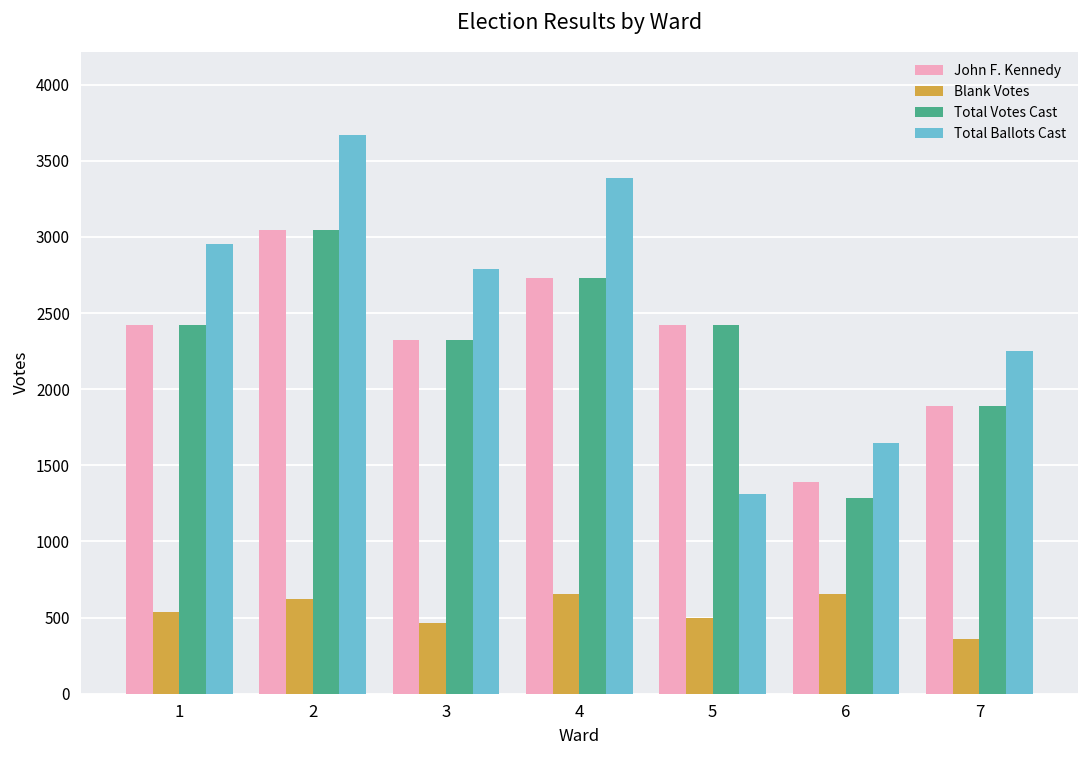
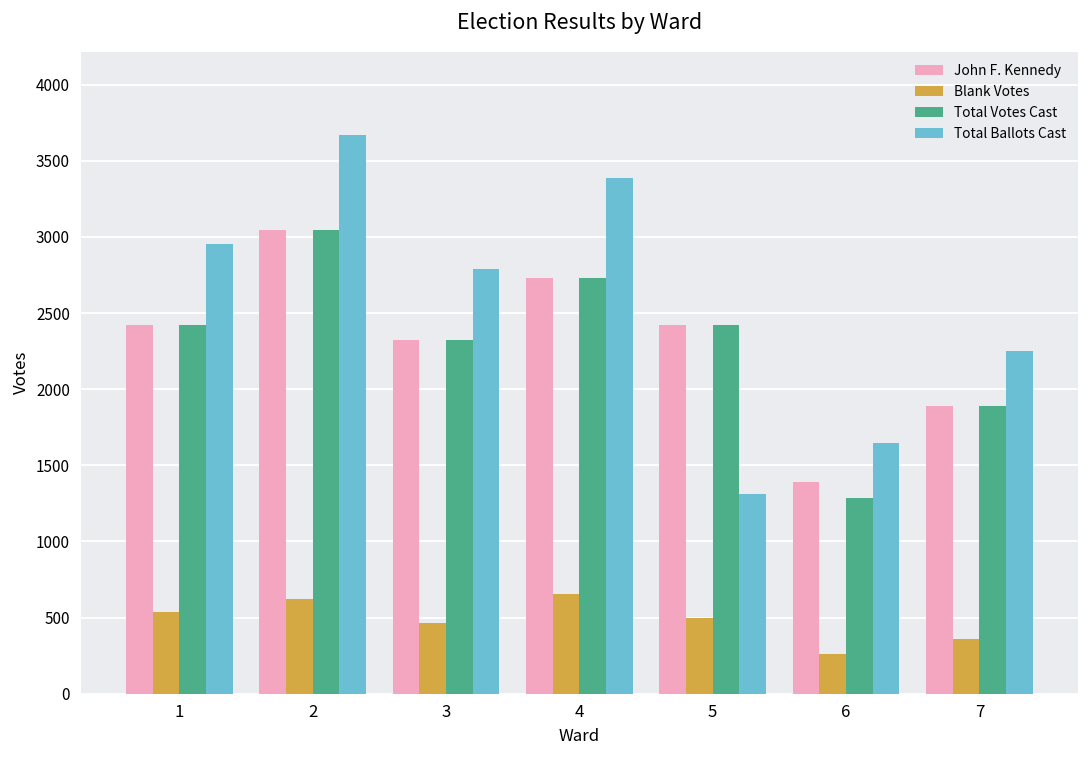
Blank Votes, 6: 660 -> 260
